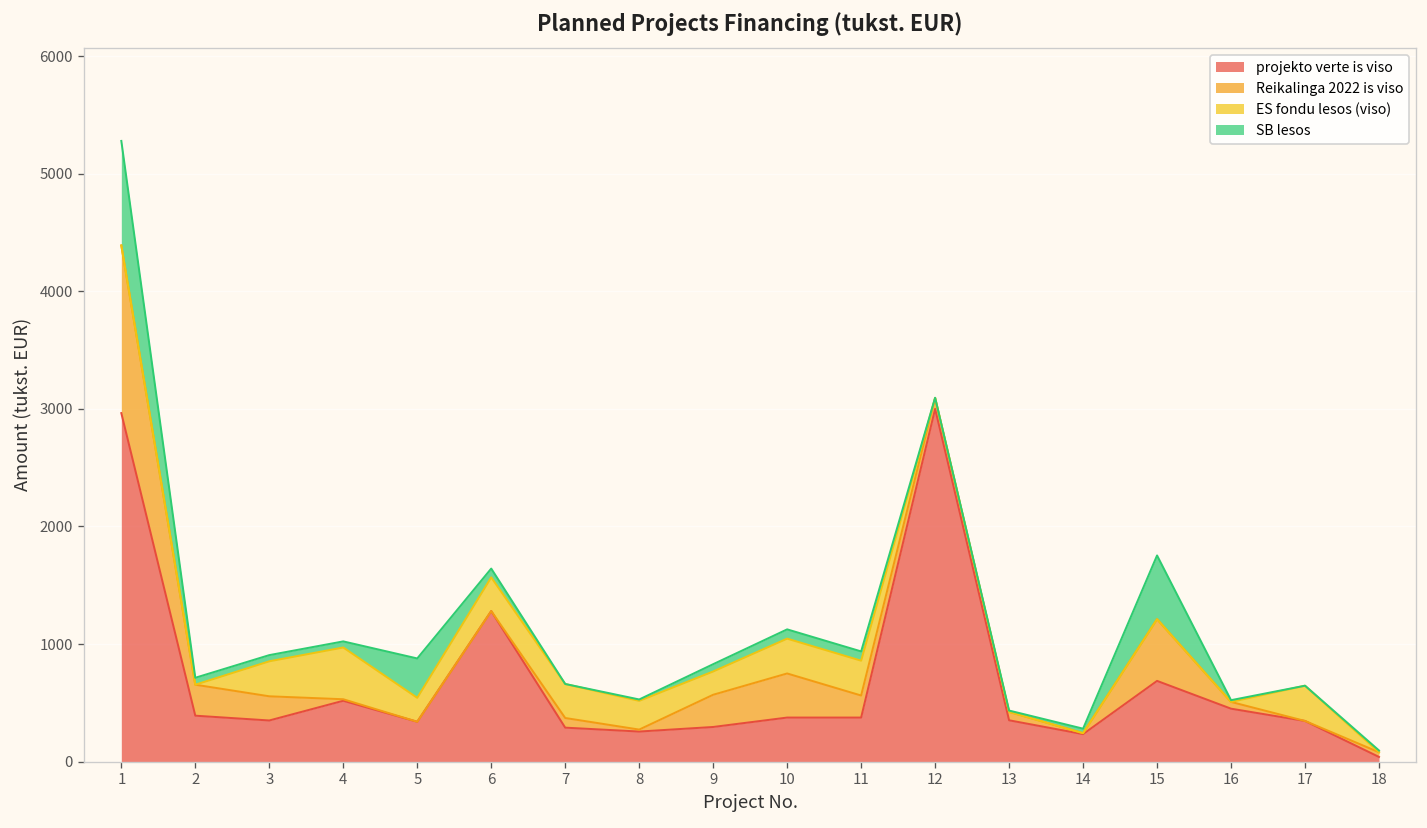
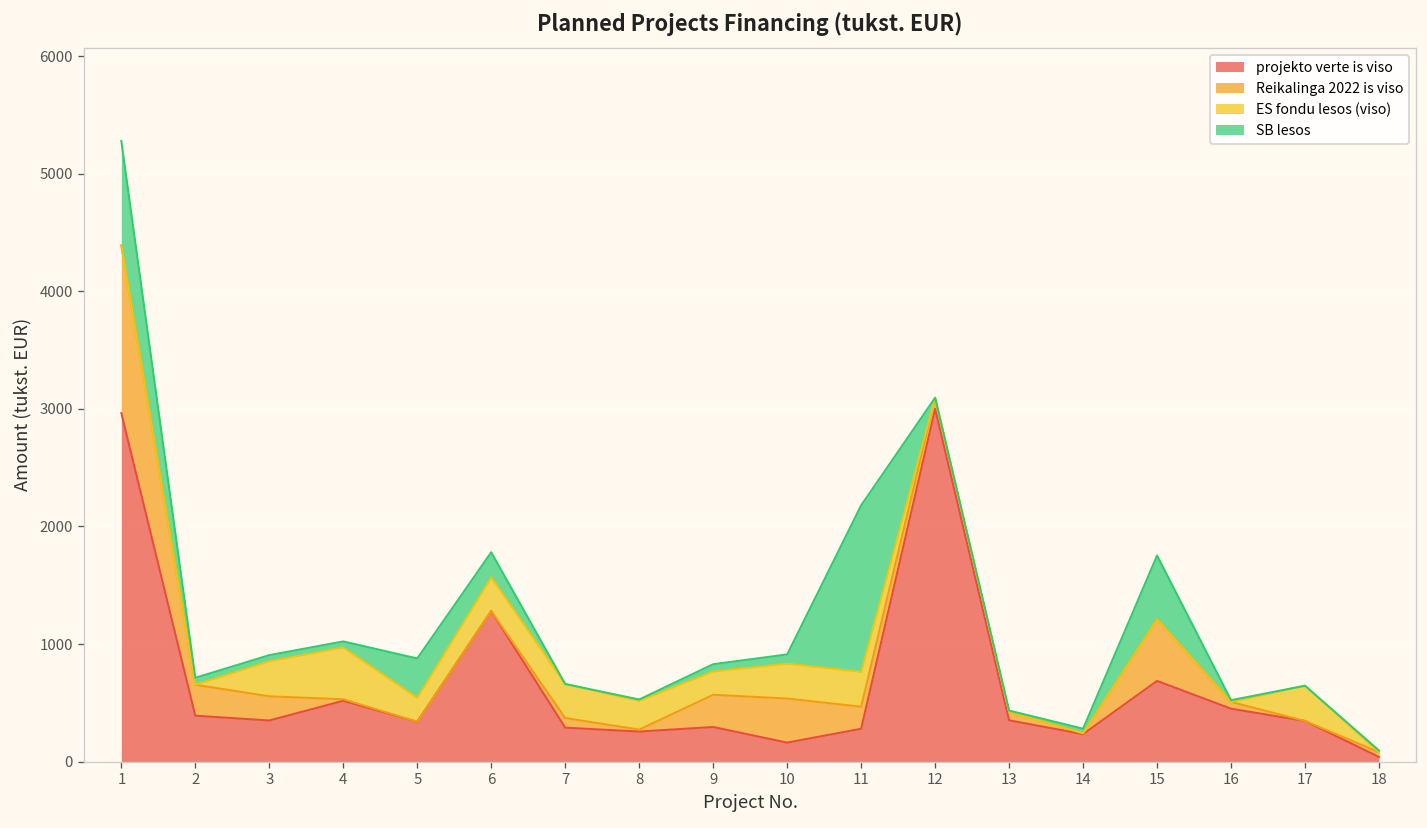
SB lesos, 6: 100 -> 200
projekto verte is viso, 10: 400 -> 200
projekto verte is viso, 11: 400 -> 300
SB lesos, 11: 100 -> 1400
